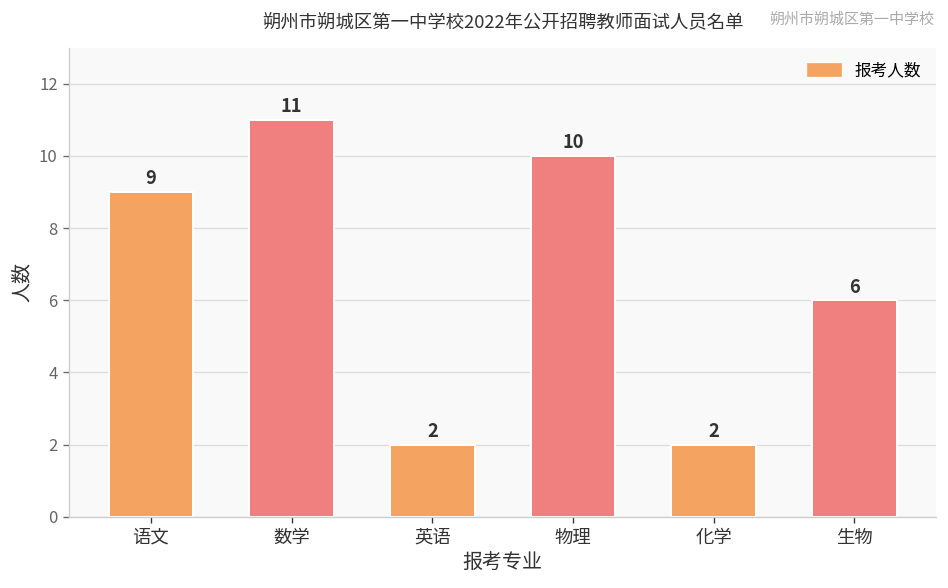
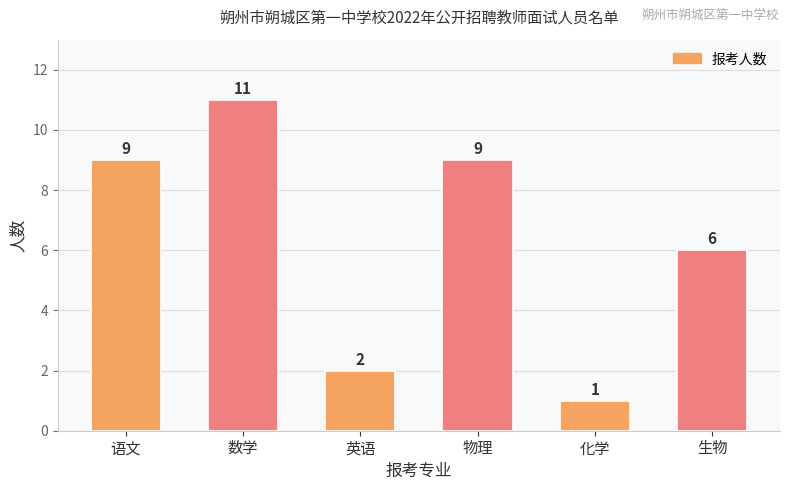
物理: 10 -> 9
化学: 2 -> 1
